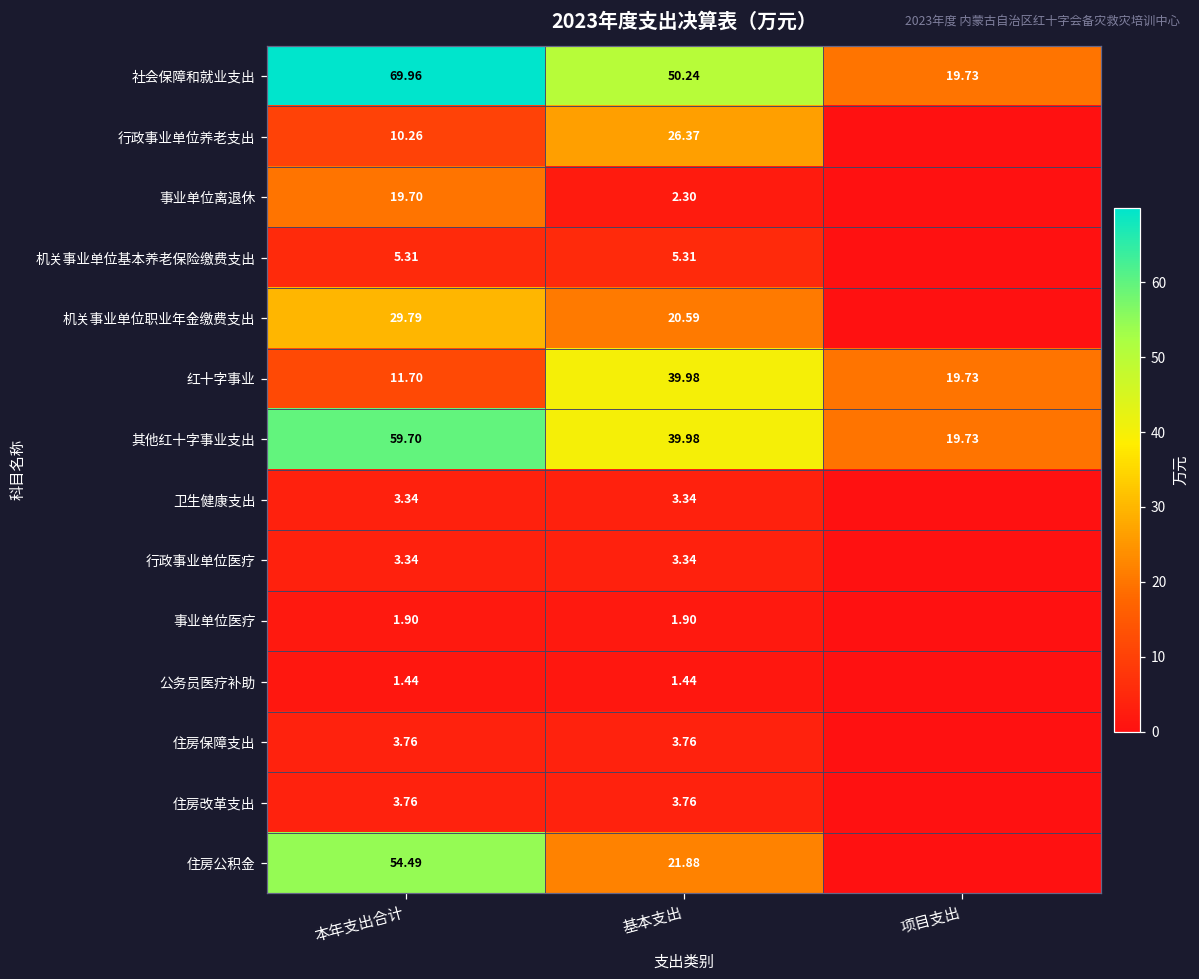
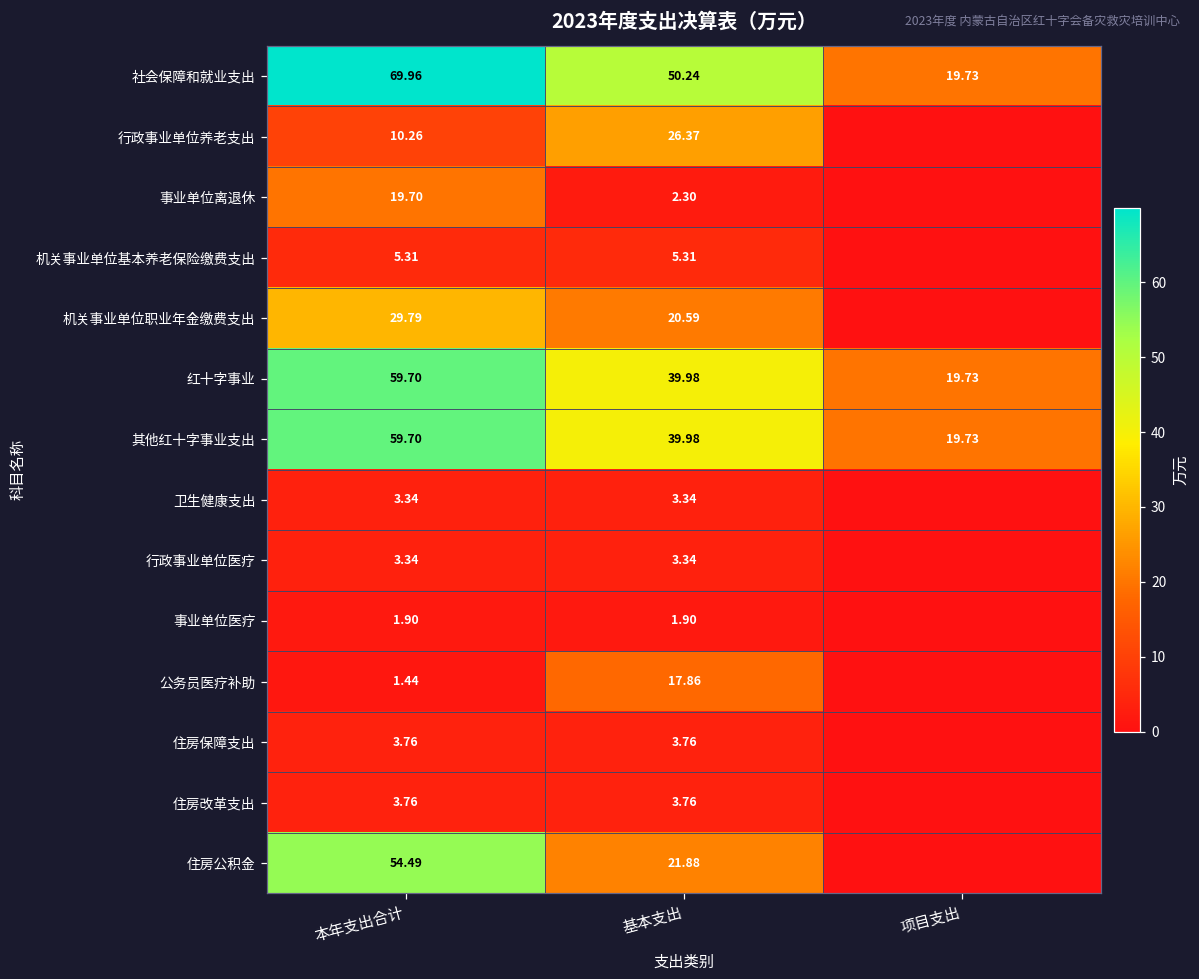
红十字事业, 本年支出合计: 11.70 -> 59.70
公务员医疗补助, 基本支出: 1.44 -> 17.86
